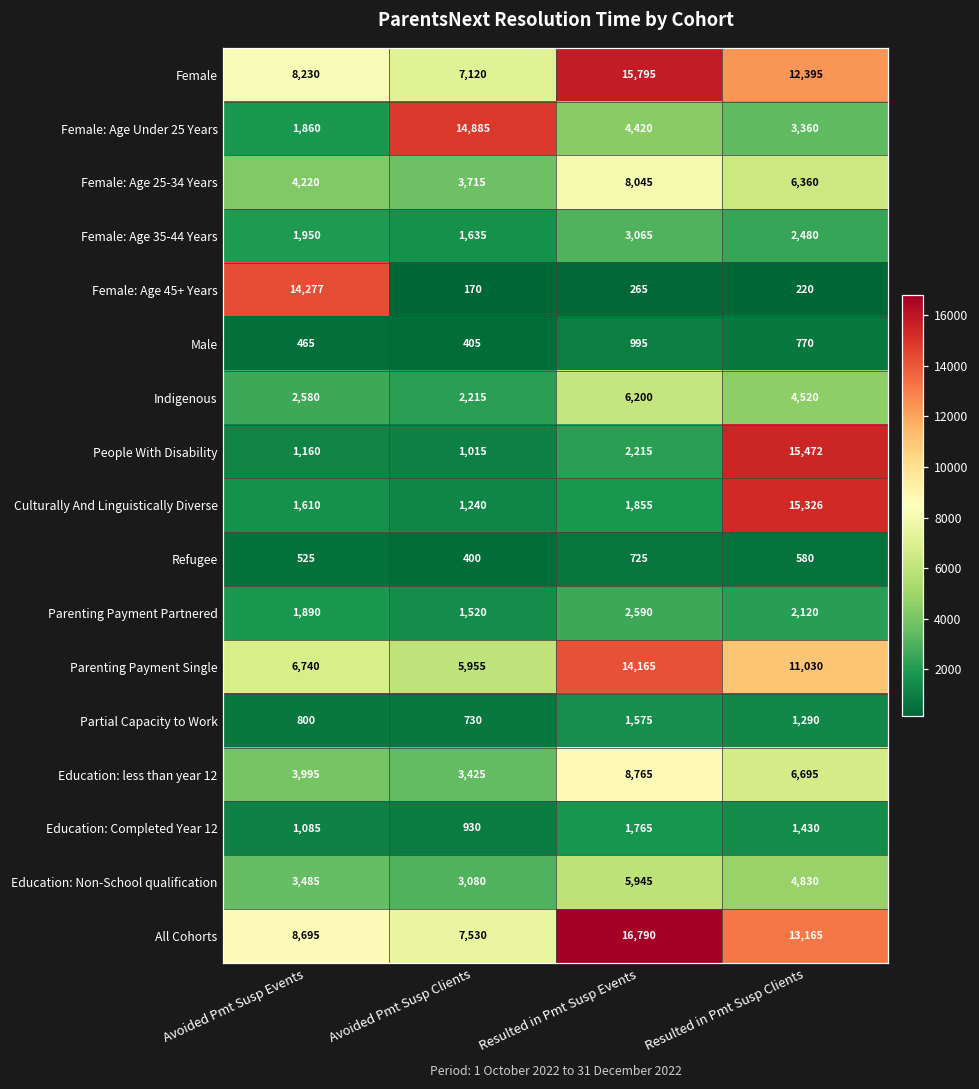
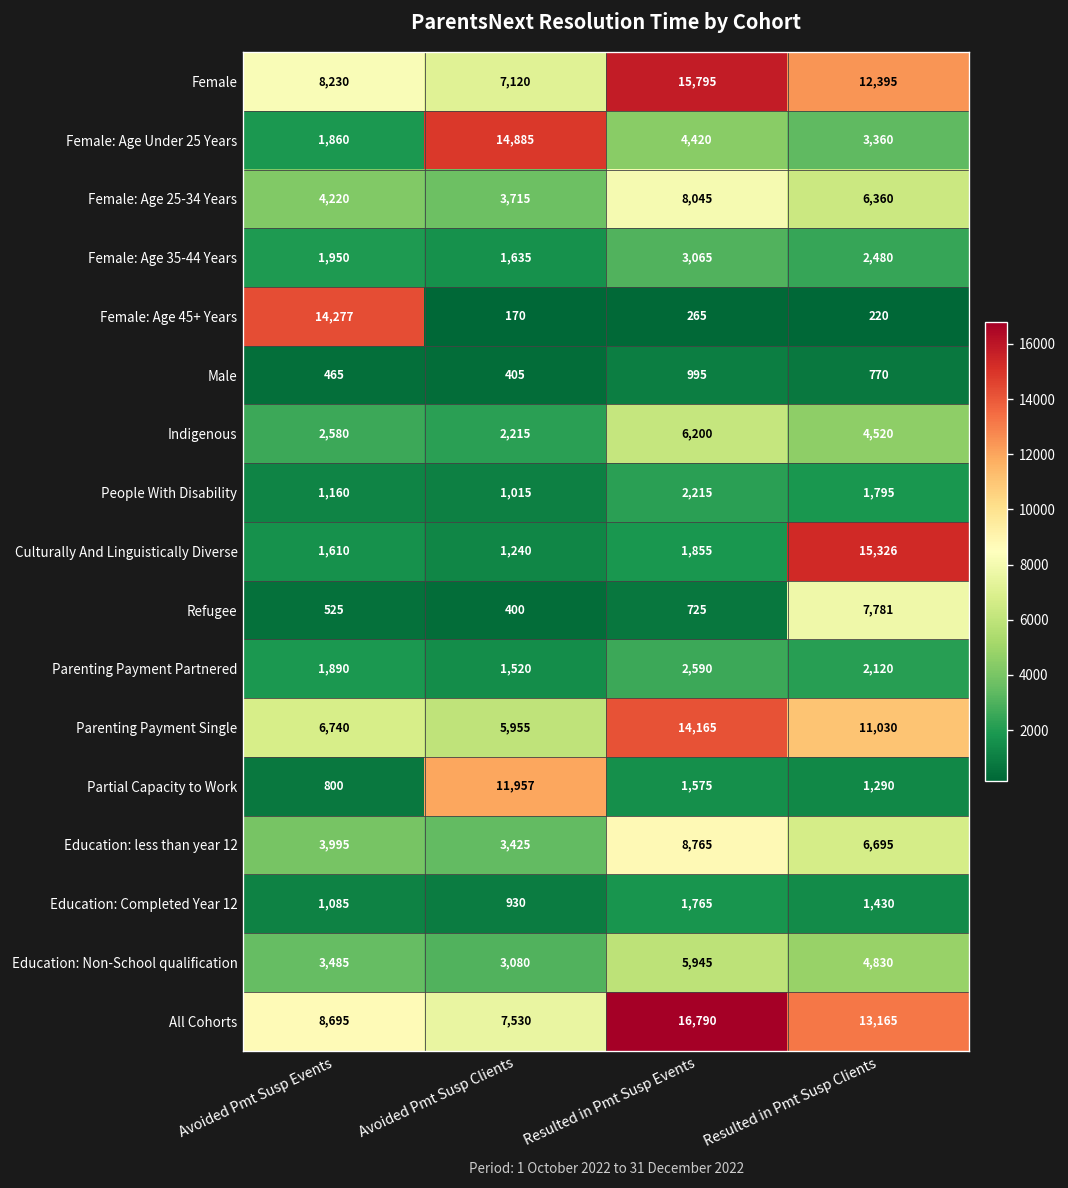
People With Disability, Resulted in Pmt Susp Clients: 15,472 -> 1,795
Refugee, Resulted in Pmt Susp Clients: 580 -> 7,781
Partial Capacity to Work, Avoided Pmt Susp Clients: 730 -> 11,957
